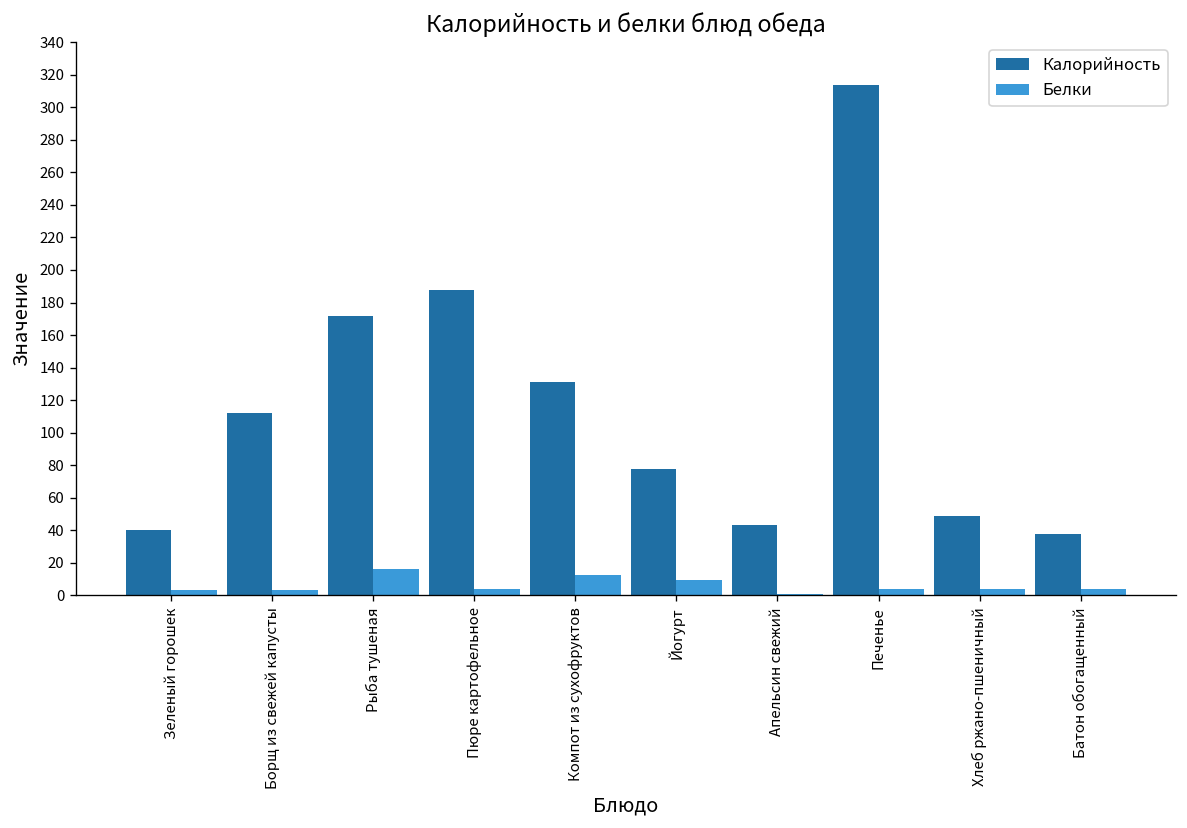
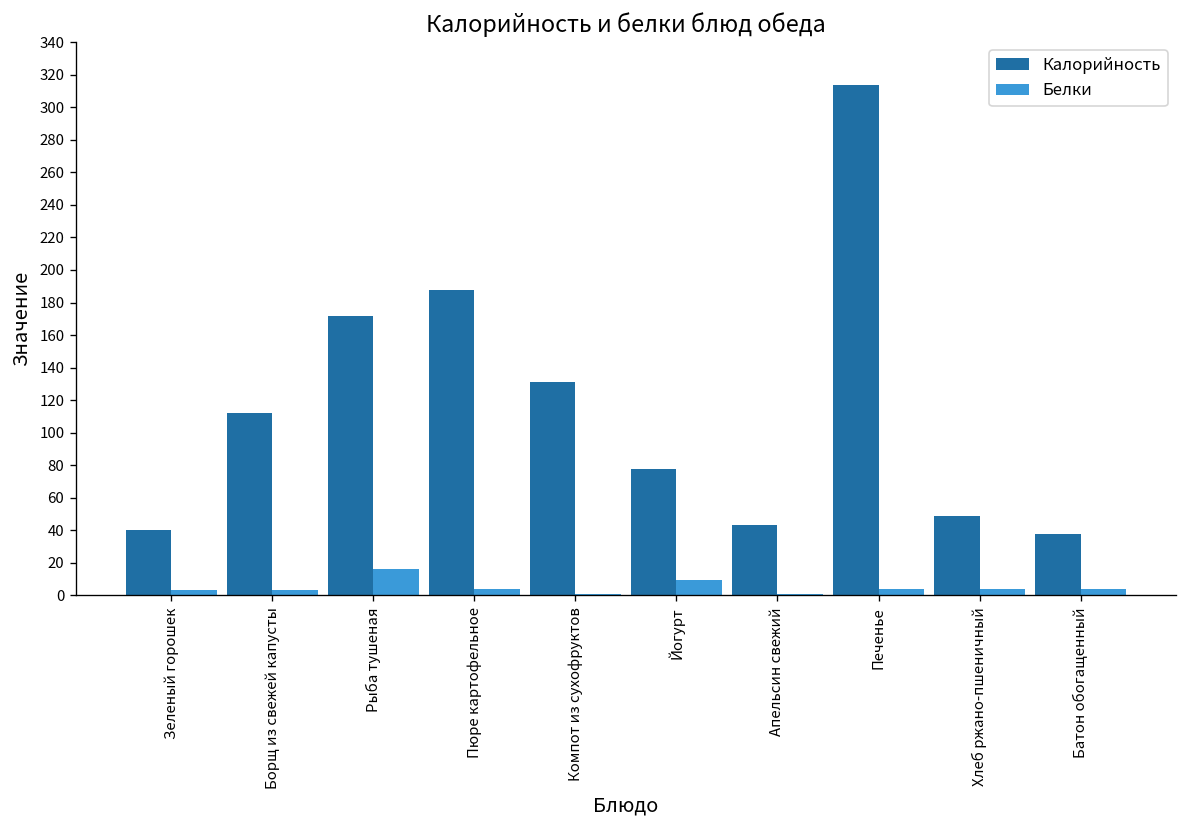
Белки, Компот из сухофруктов: 13 -> 1
